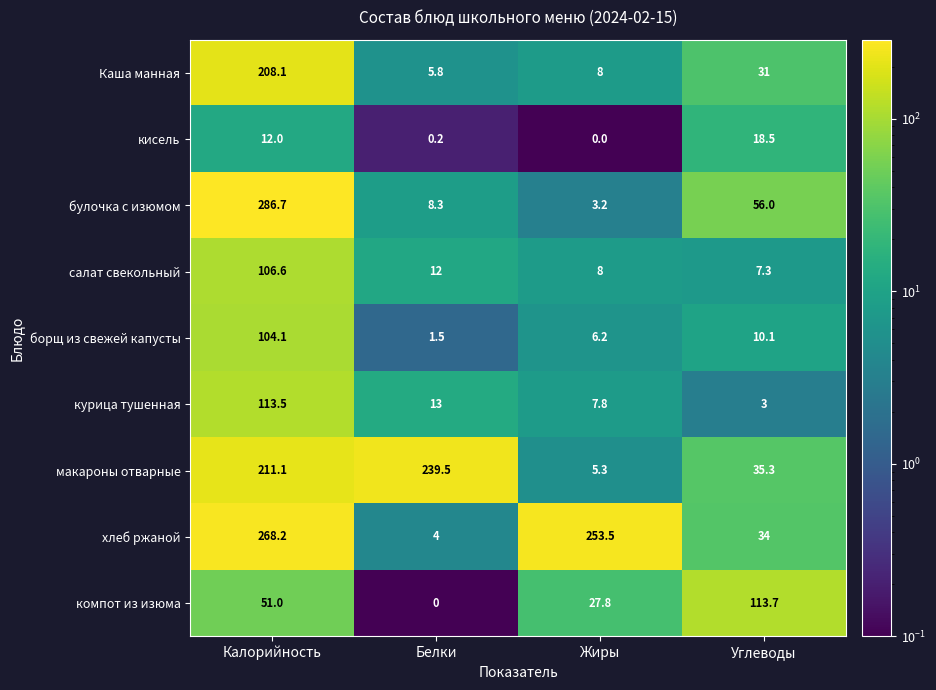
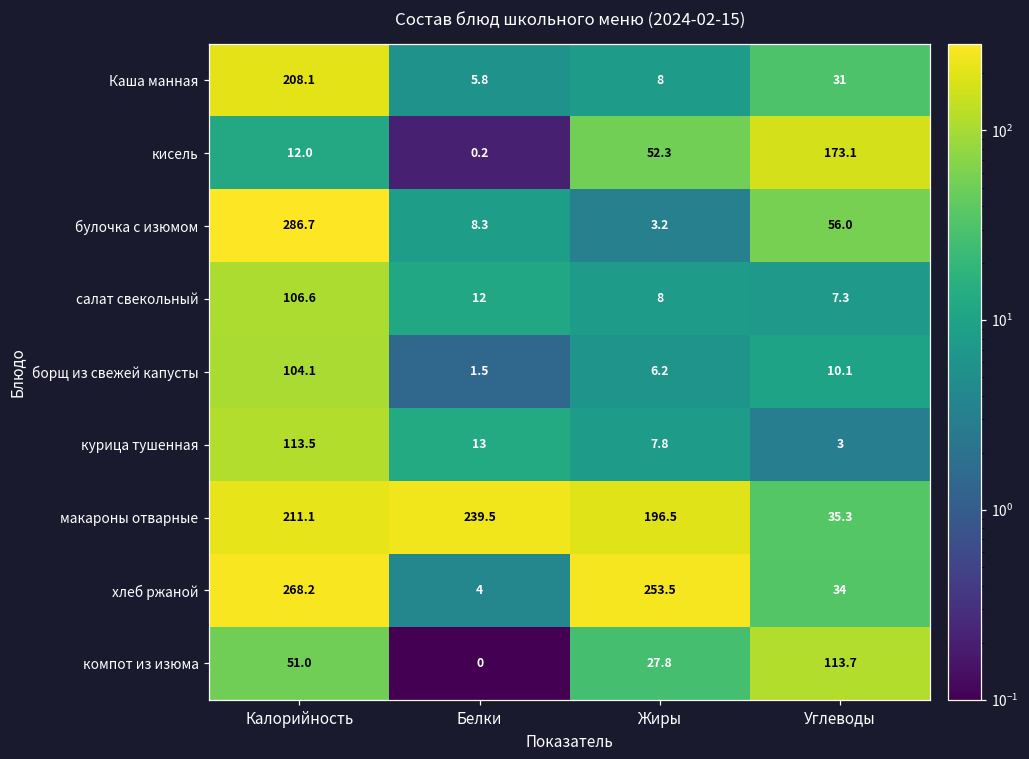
кисель, Жиры: 0.0 -> 52.3
кисель, Углеводы: 18.5 -> 173.1
макароны отварные, Жиры: 5.3 -> 196.5
